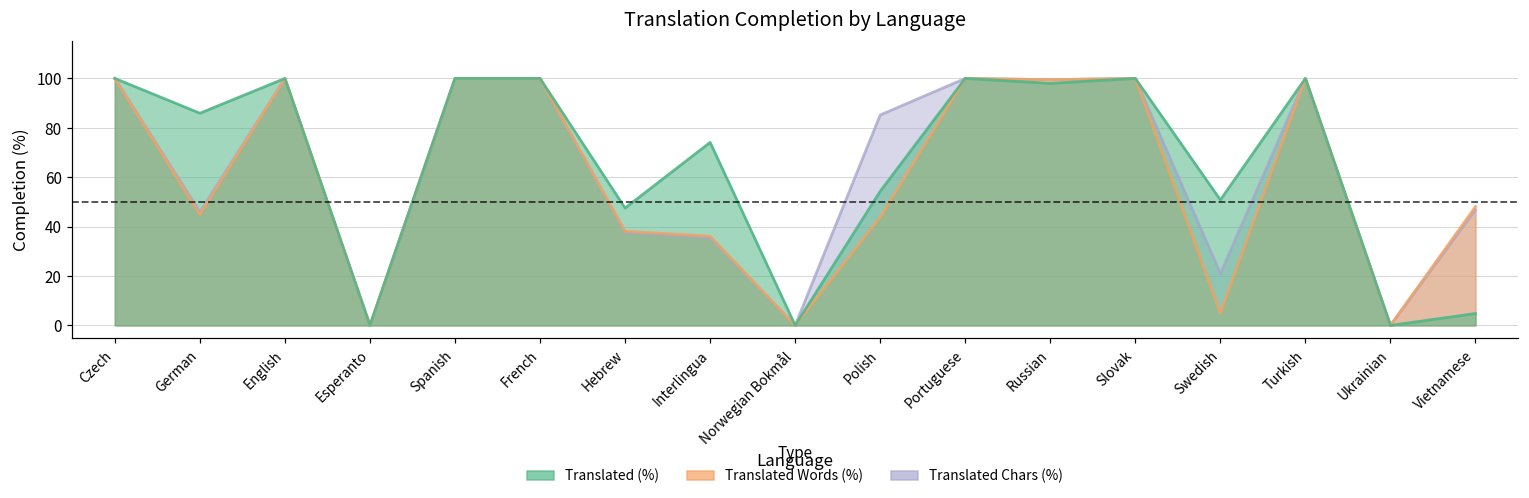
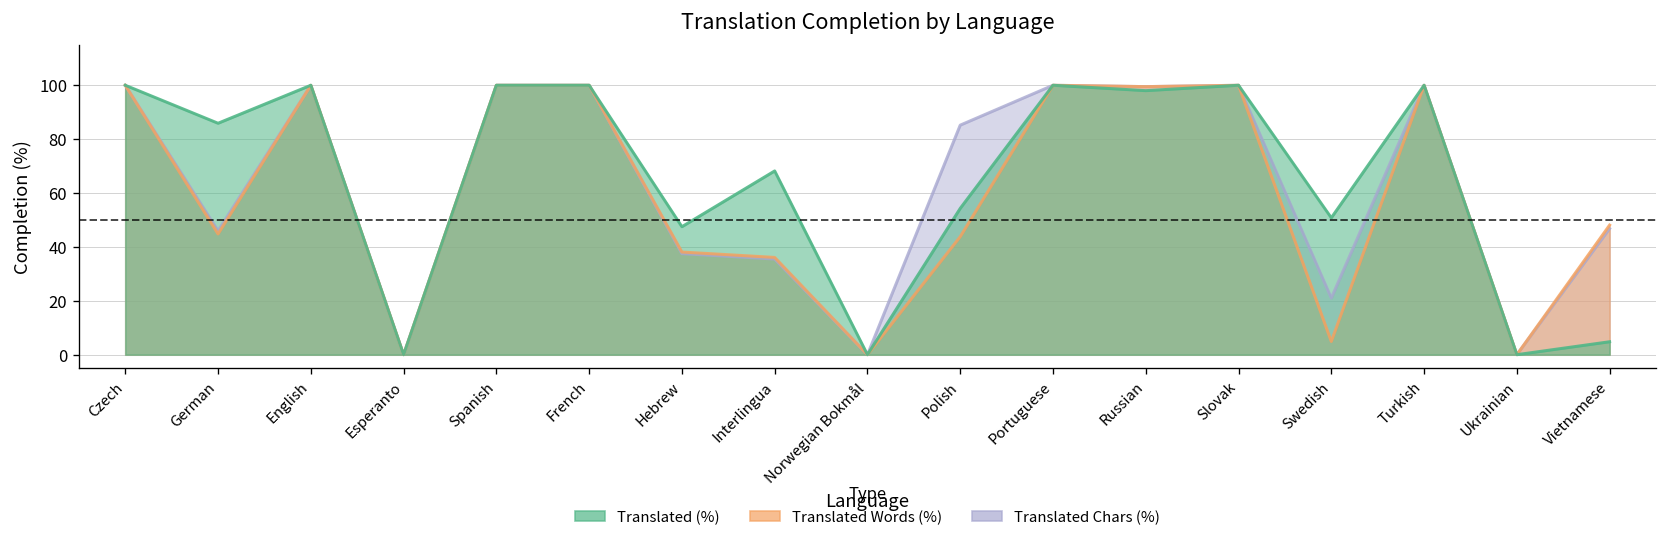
Translated (%), Interlingua: 74 -> 68
